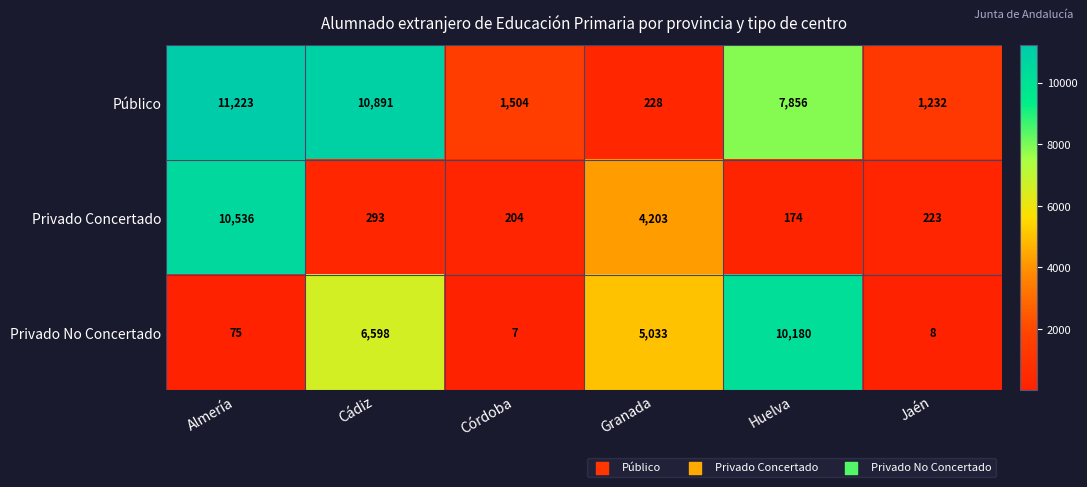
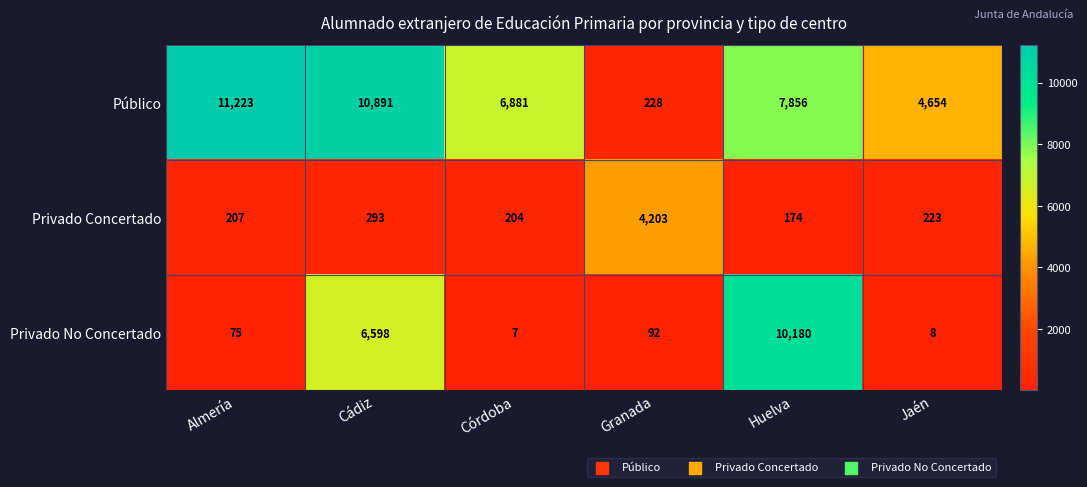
Público, Córdoba: 1,504 -> 6,881
Público, Jaén: 1,232 -> 4,654
Privado Concertado, Almería: 10,536 -> 207
Privado No Concertado, Granada: 5,033 -> 92
